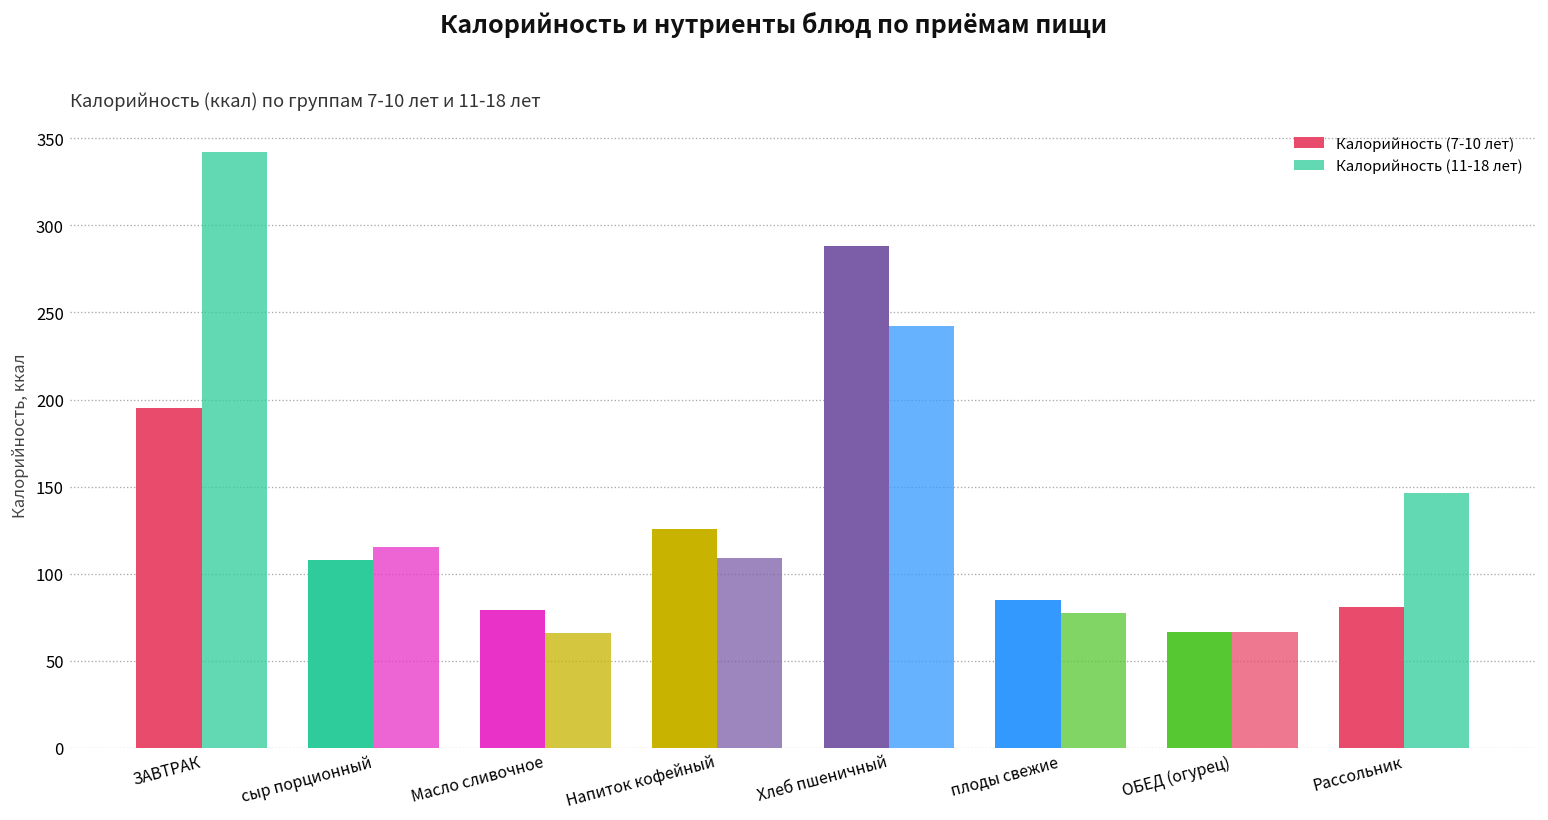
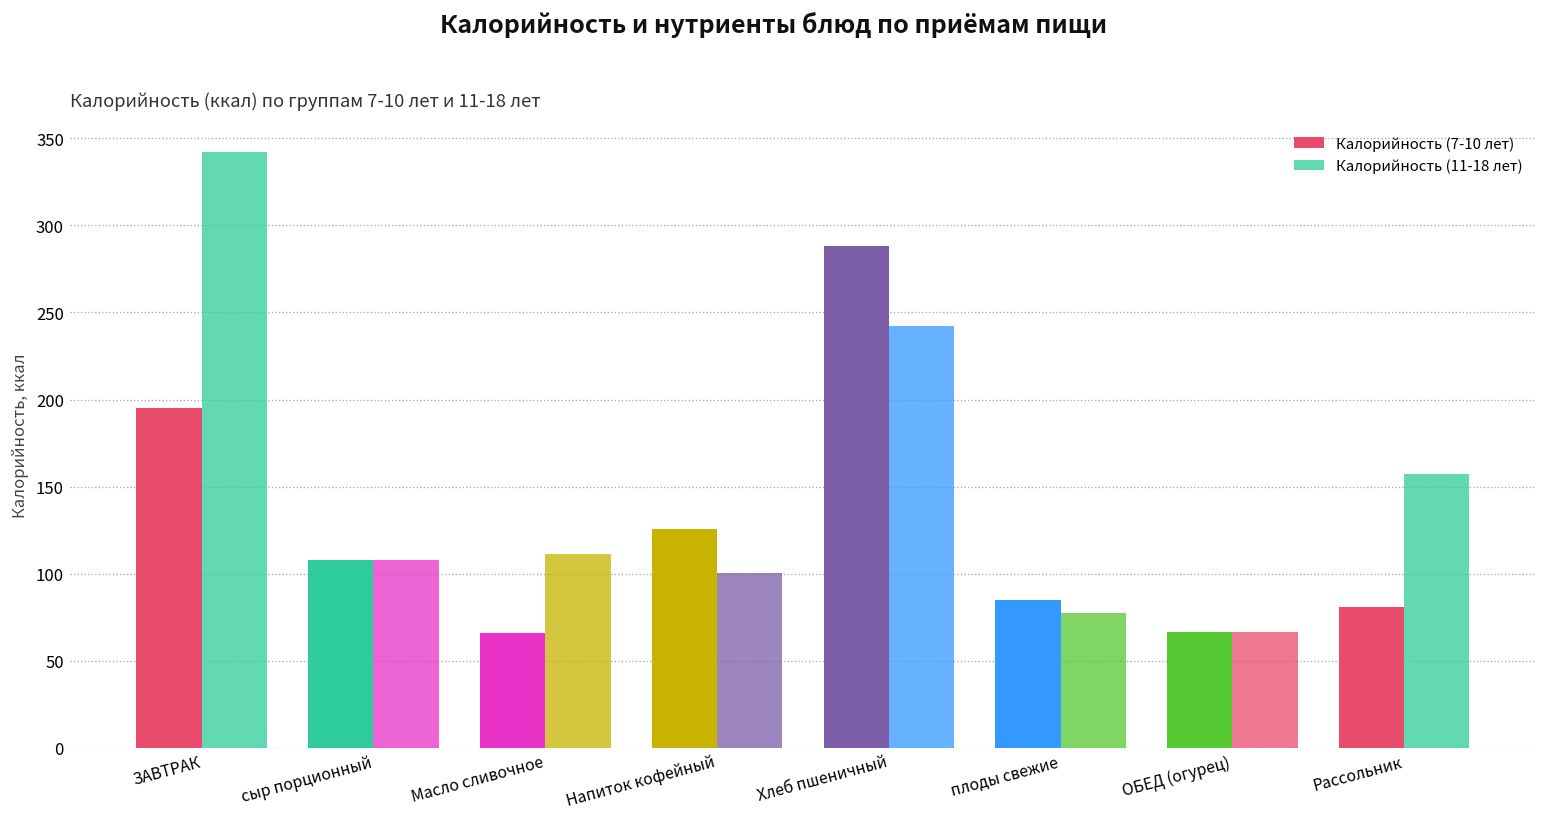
Калорийность (11-18 лет), сыр порционный: 115 -> 108
Калорийность (7-10 лет), Масло сливочное: 79 -> 66
Калорийность (11-18 лет), Масло сливочное: 66 -> 111
Калорийность (11-18 лет), Напиток кофейный: 109 -> 101
Калорийность (11-18 лет), Рассольник: 147 -> 157
